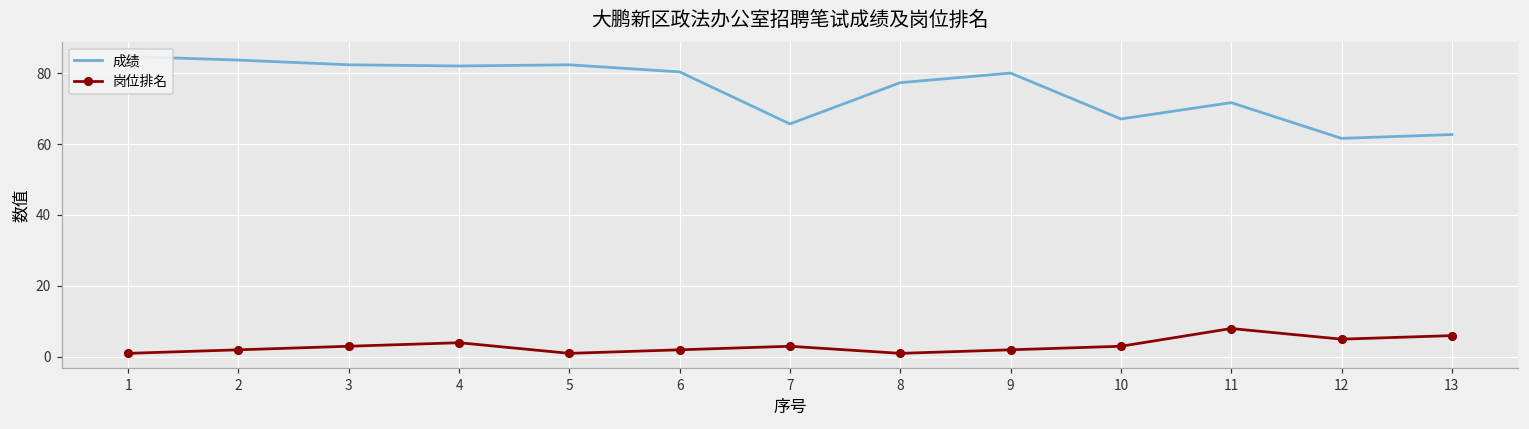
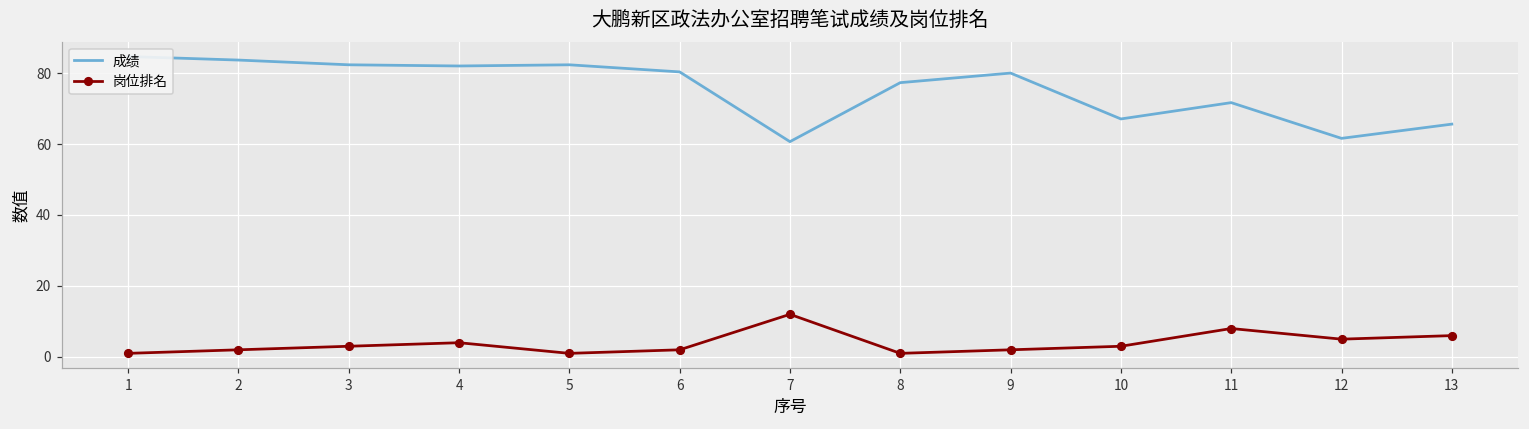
成绩, 7: 66 -> 61
岗位排名, 7: 3 -> 12
成绩, 13: 63 -> 66
